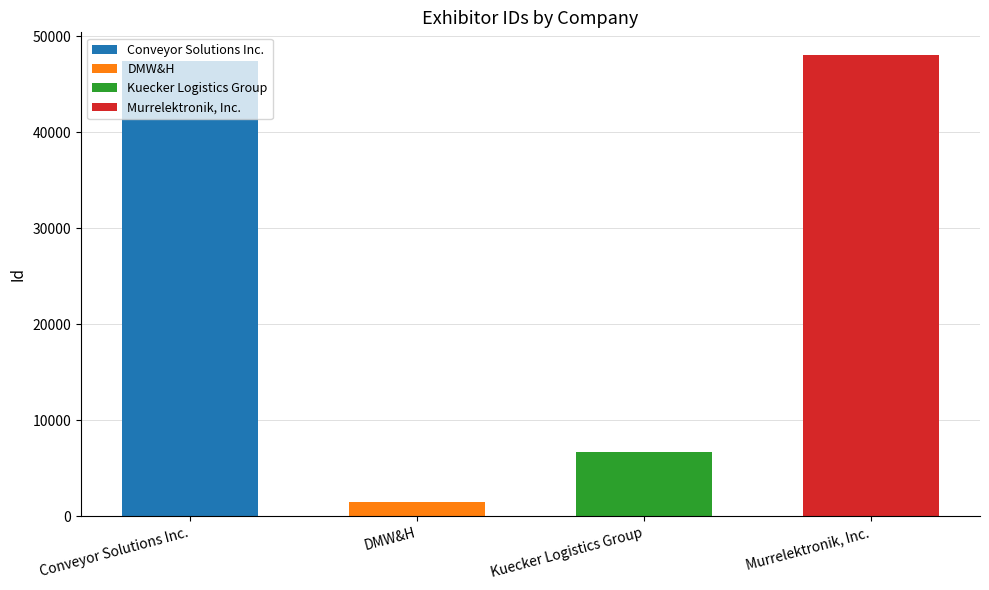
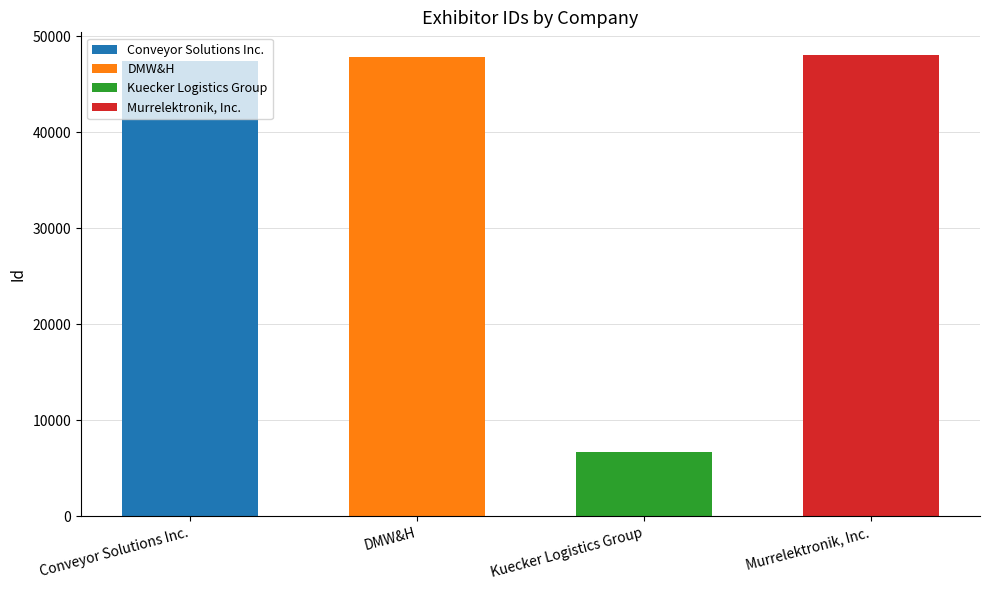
DMW&H: 1000 -> 48000
